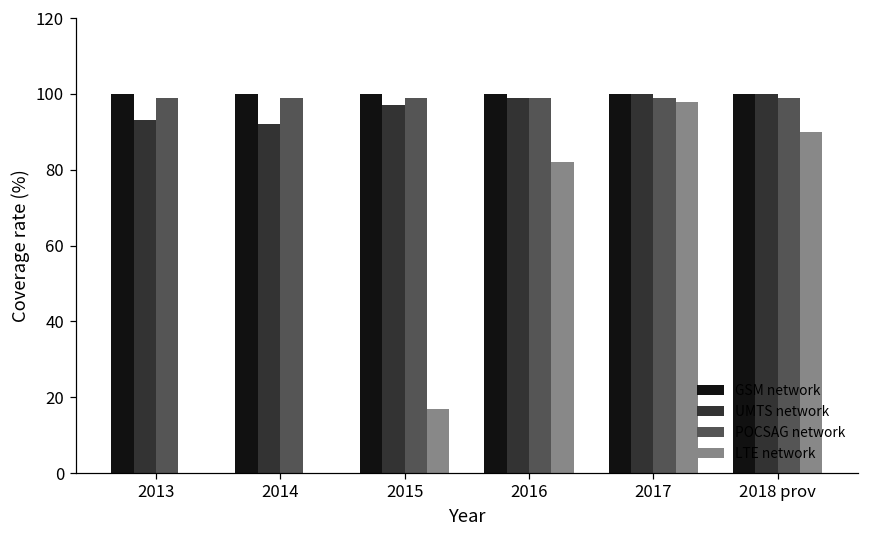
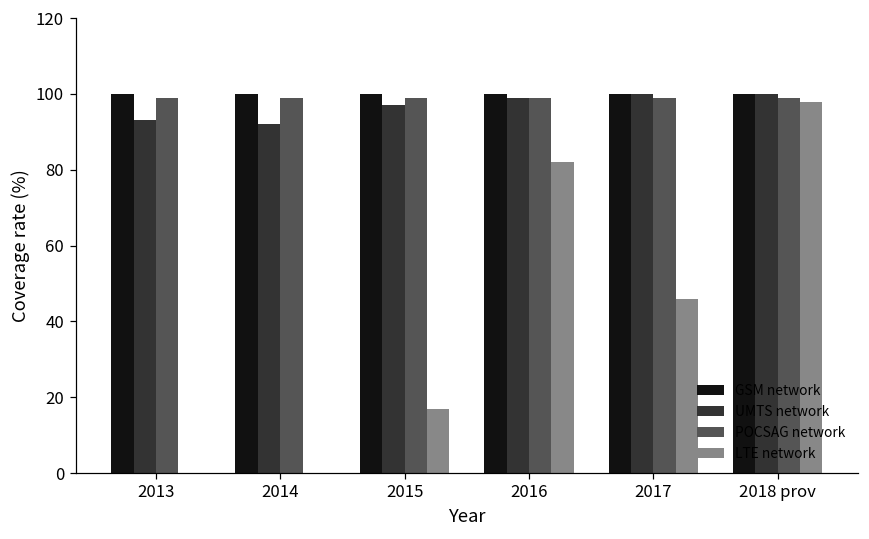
LTE network, 2017: 98 -> 46
LTE network, 2018 prov: 90 -> 98
